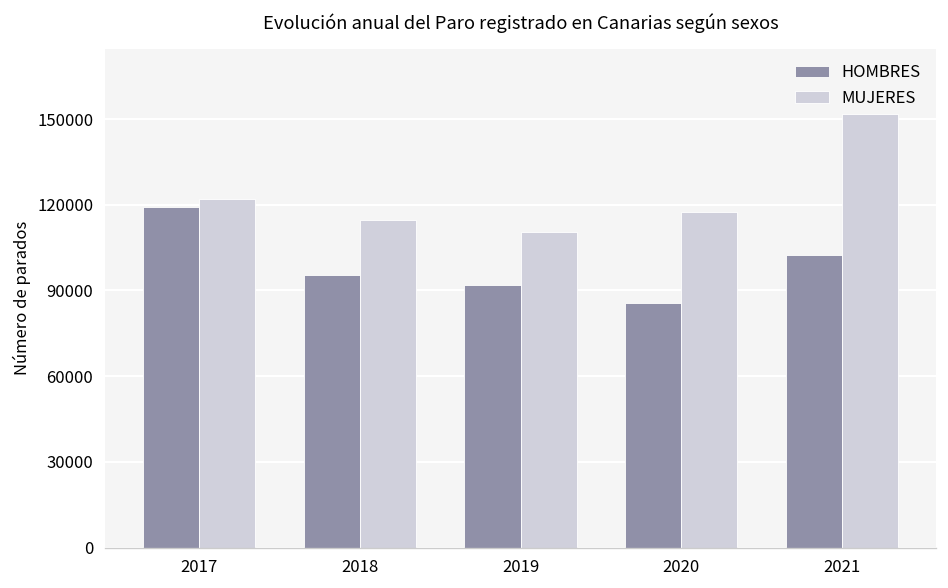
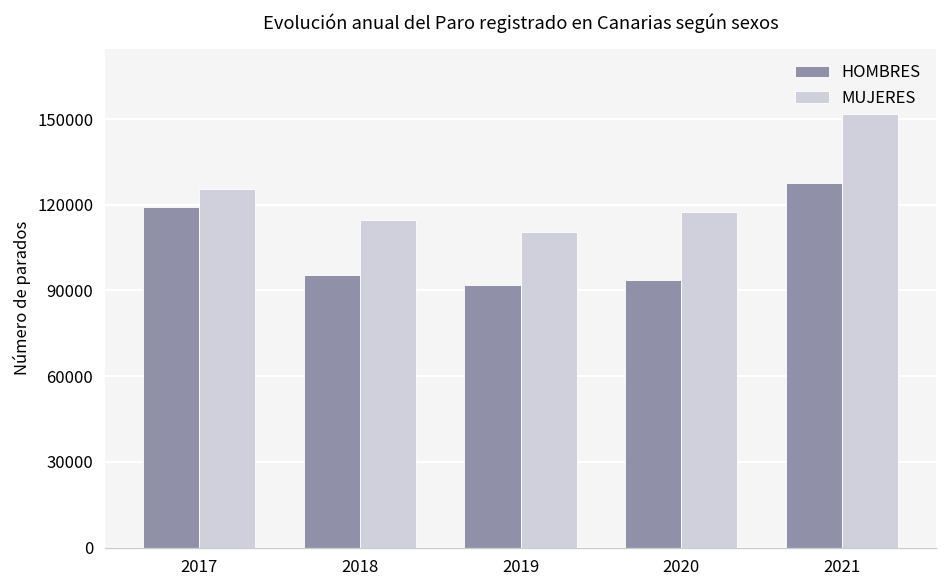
MUJERES, 2017: 122000 -> 125000
HOMBRES, 2020: 85000 -> 94000
HOMBRES, 2021: 102000 -> 128000
